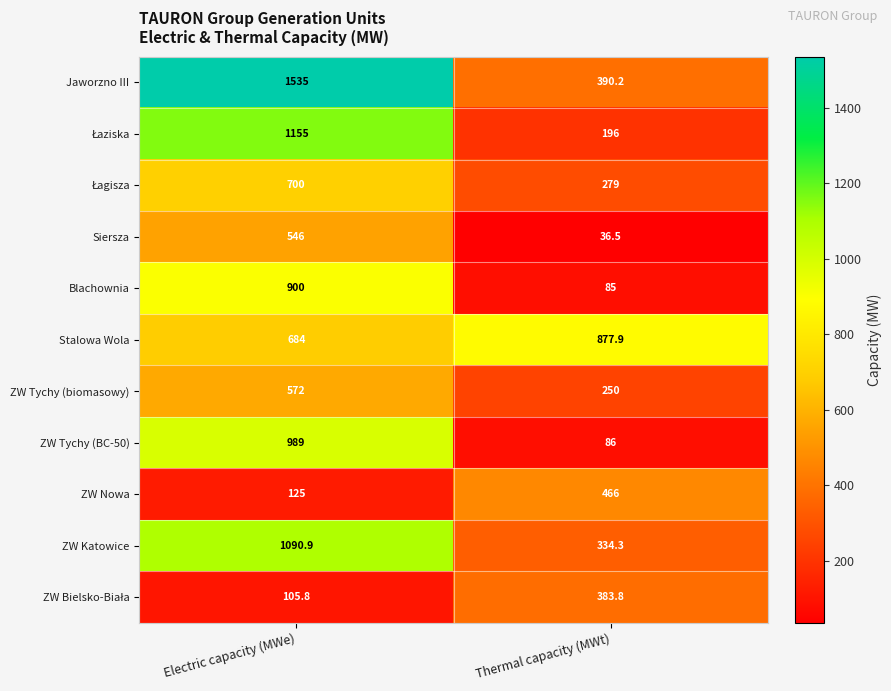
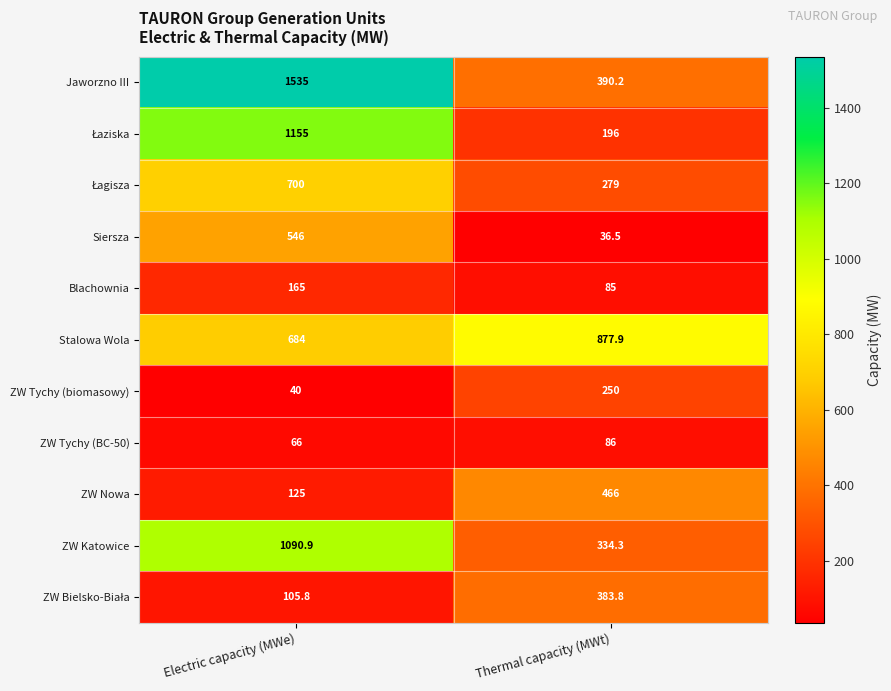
Blachownia, Electric capacity (MWe): 900 -> 165
ZW Tychy (biomasowy), Electric capacity (MWe): 572 -> 40
ZW Tychy (BC-50), Electric capacity (MWe): 989 -> 66
